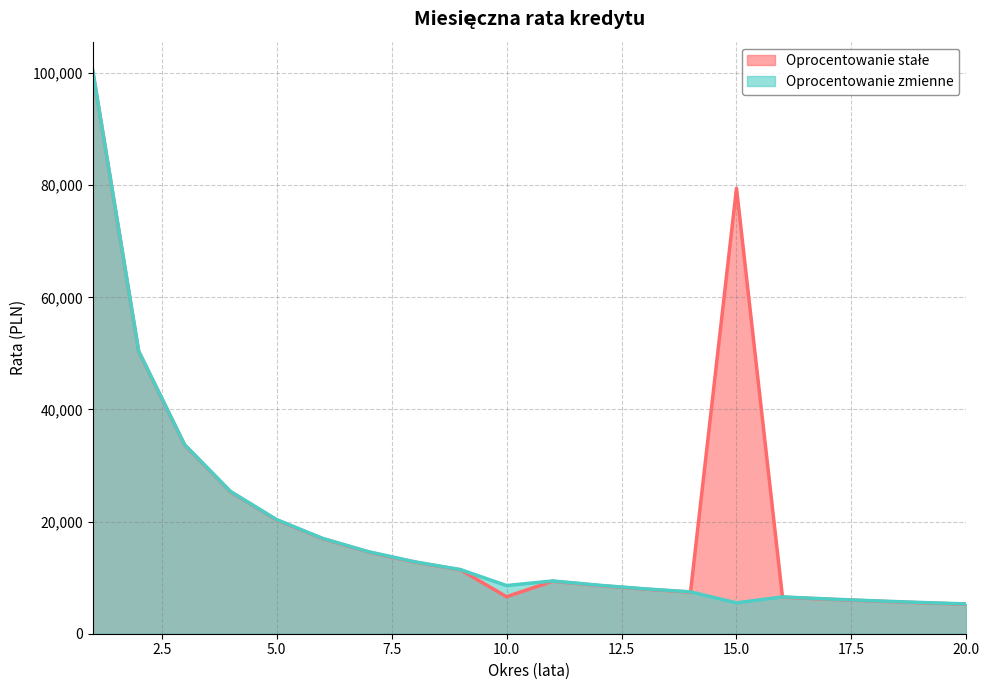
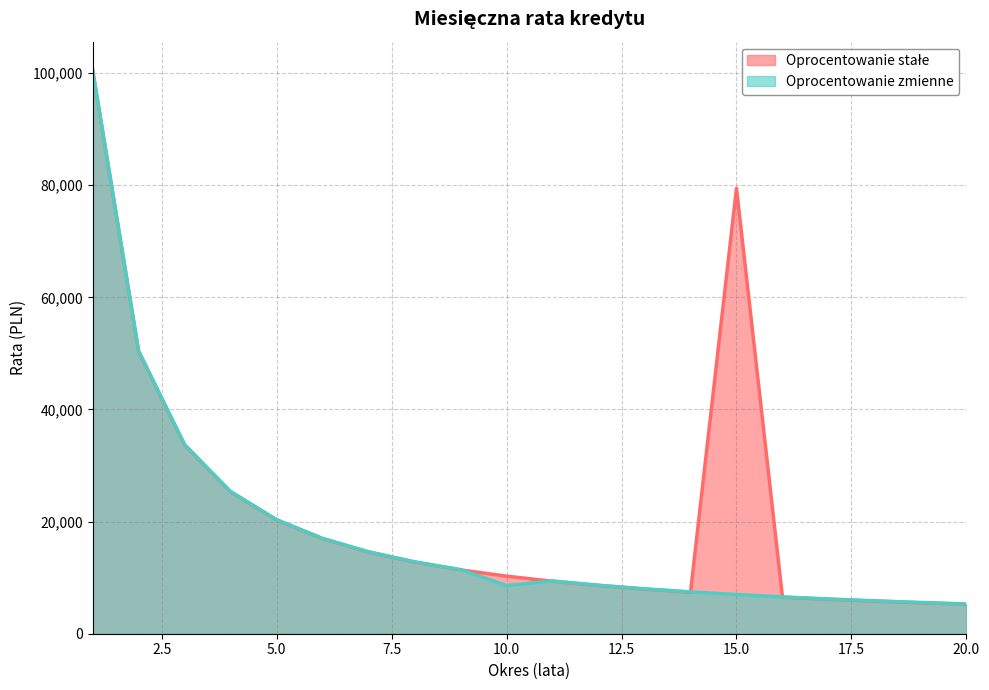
Oprocentowanie stałe, 10.0: 7,000 -> 10,000
Oprocentowanie zmienne, 15.0: 6,000 -> 7,000
